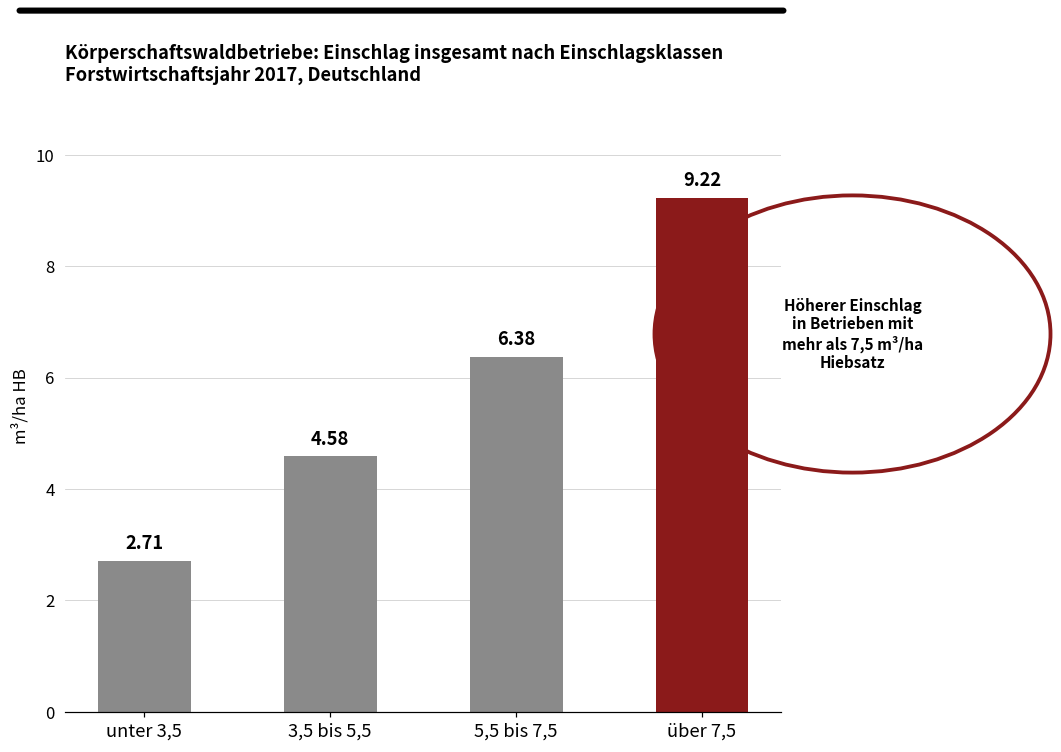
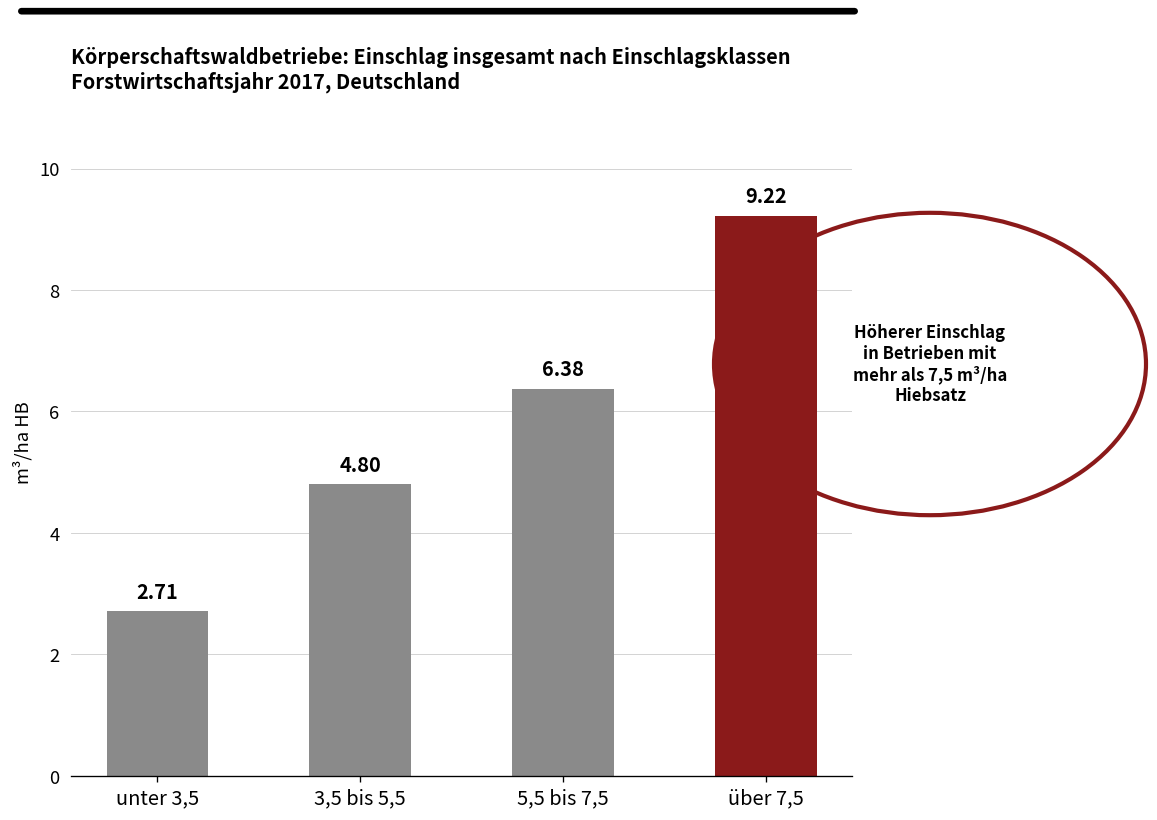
3,5 bis 5,5: 4.58 -> 4.80
